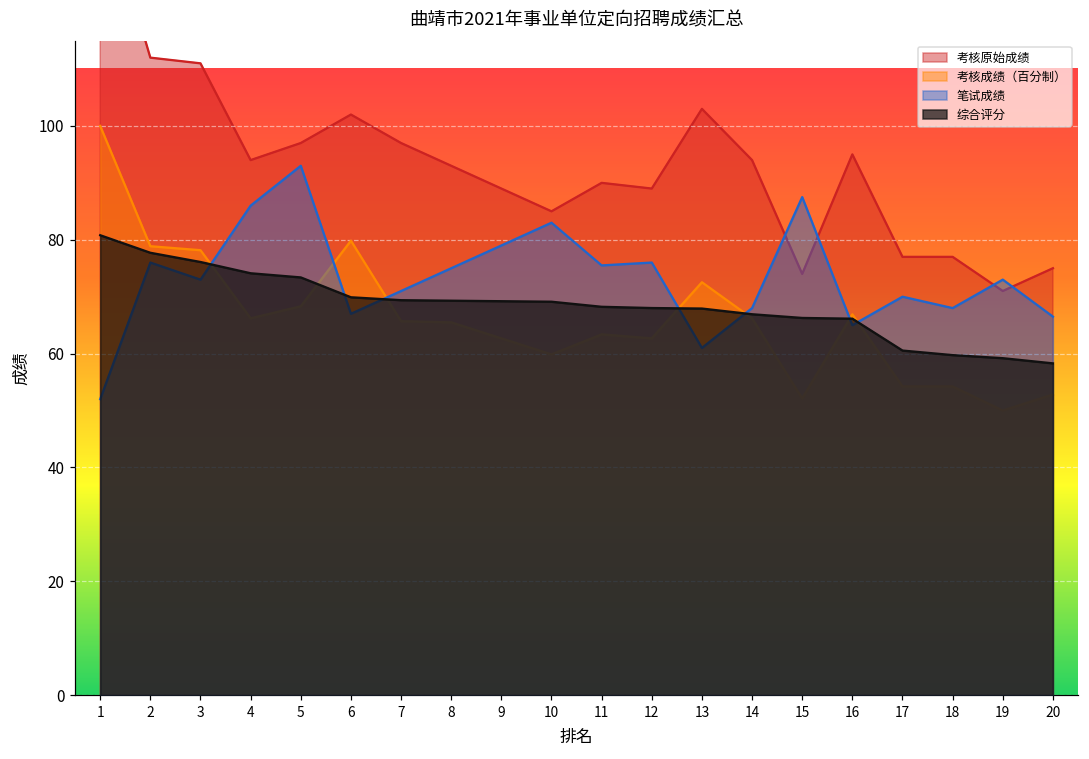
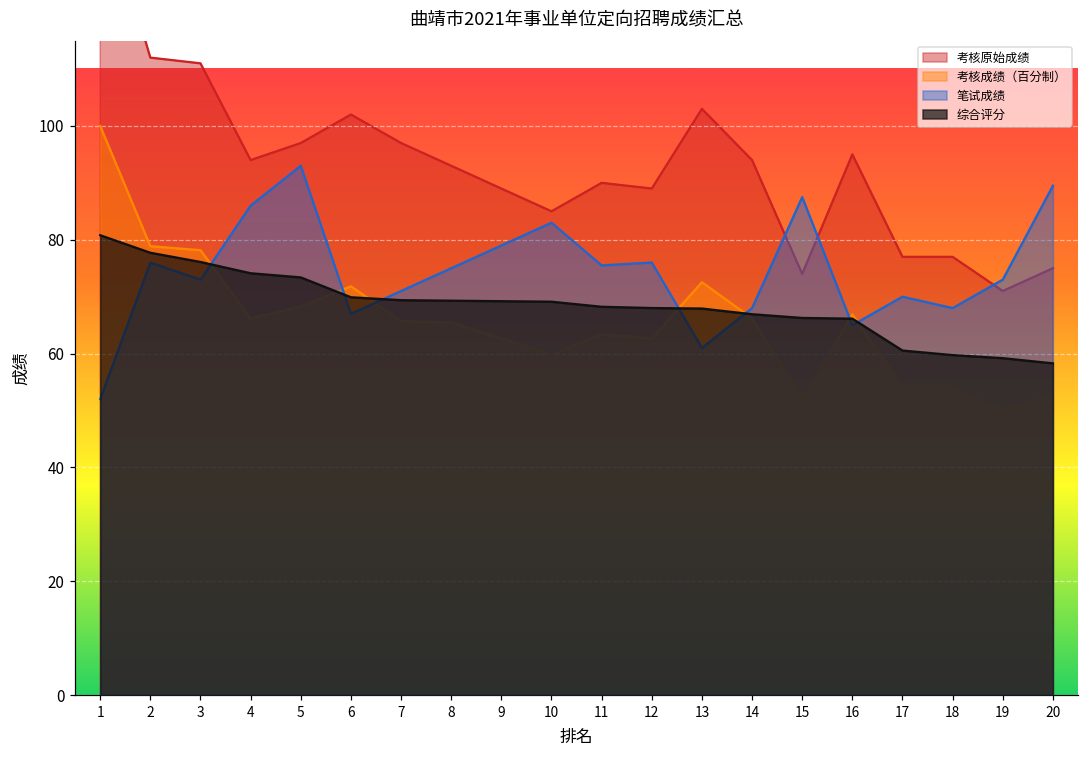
考核成绩（百分制）, 6: 80 -> 72
笔试成绩, 20: 67 -> 90
